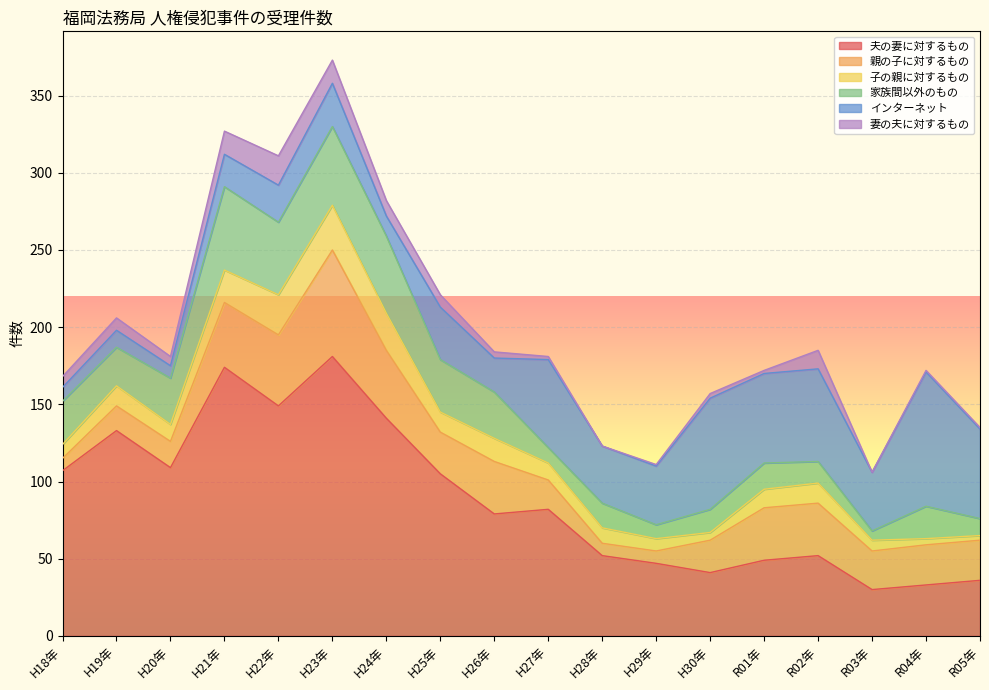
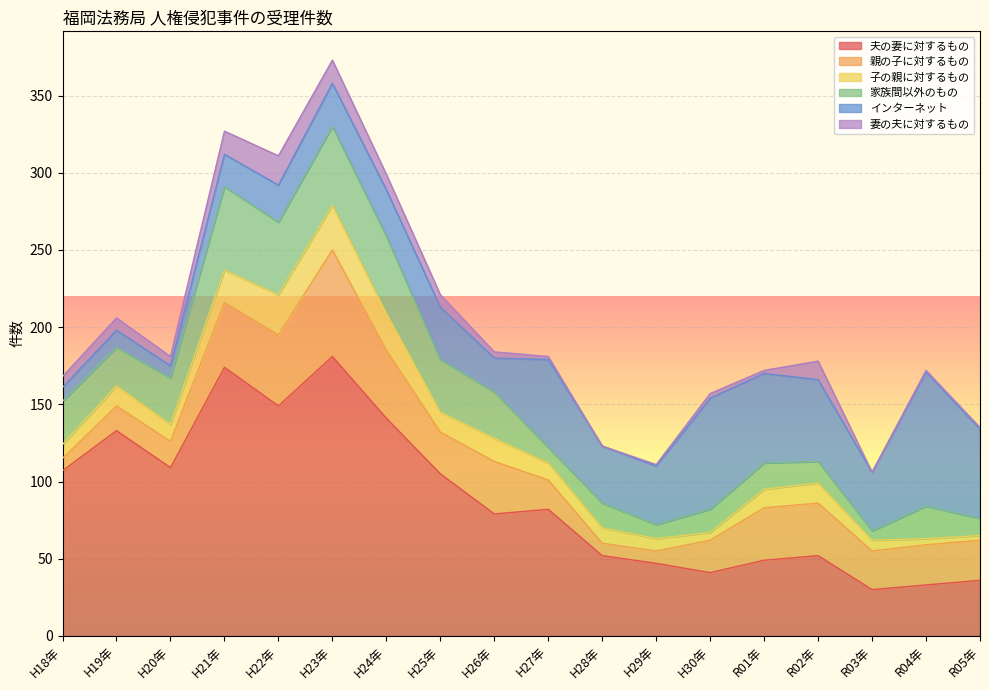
インターネット, H24年: 13 -> 30
インターネット, R02年: 60 -> 53
